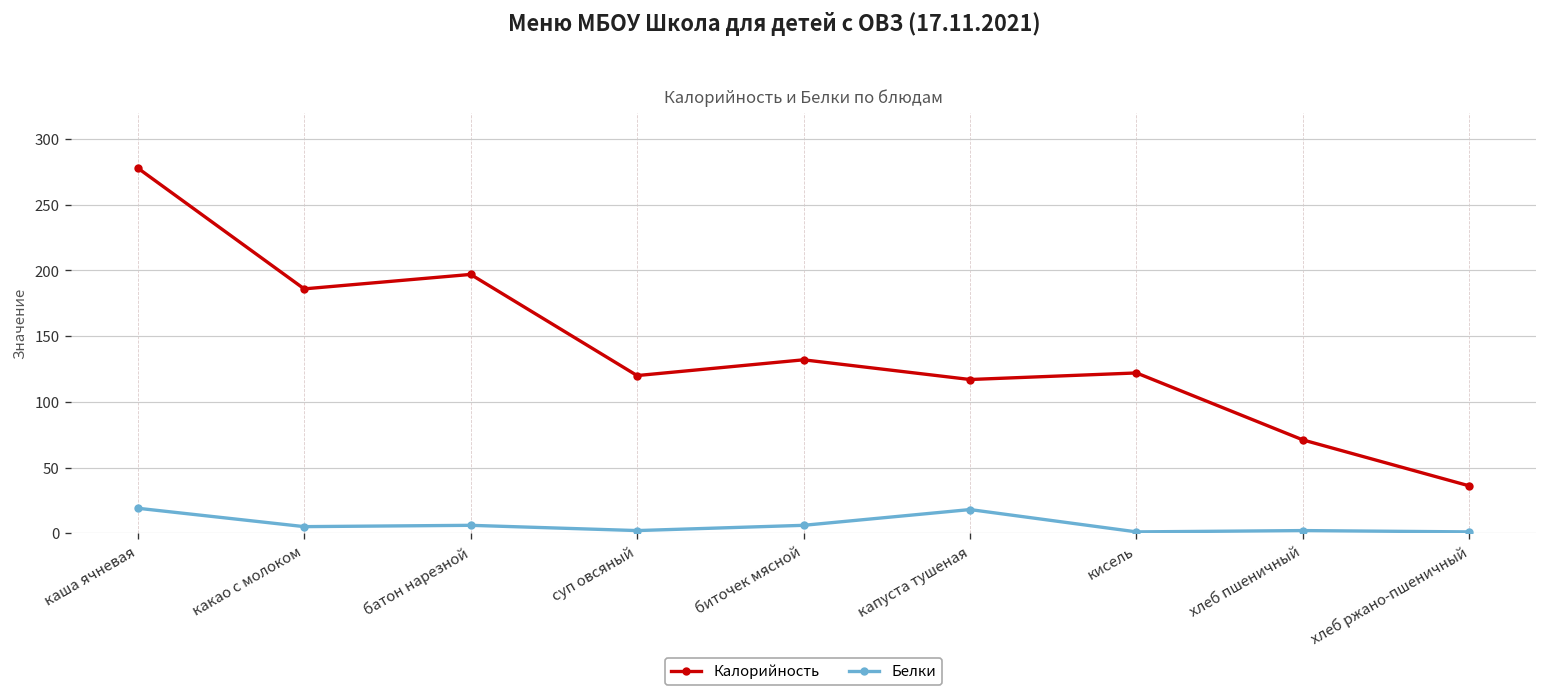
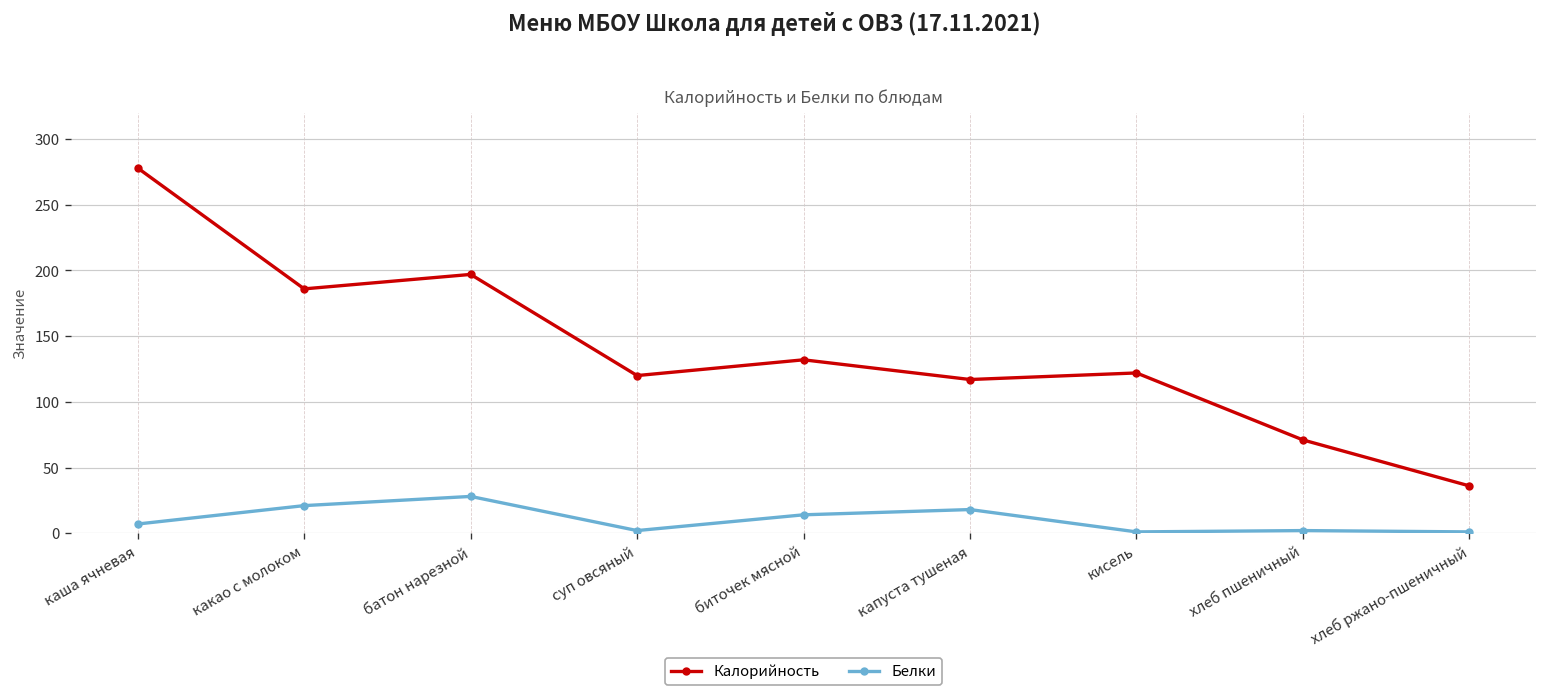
Белки, каша ячневая: 19 -> 7
Белки, какао с молоком: 5 -> 21
Белки, батон нарезной: 6 -> 28
Белки, биточек мясной: 6 -> 14
